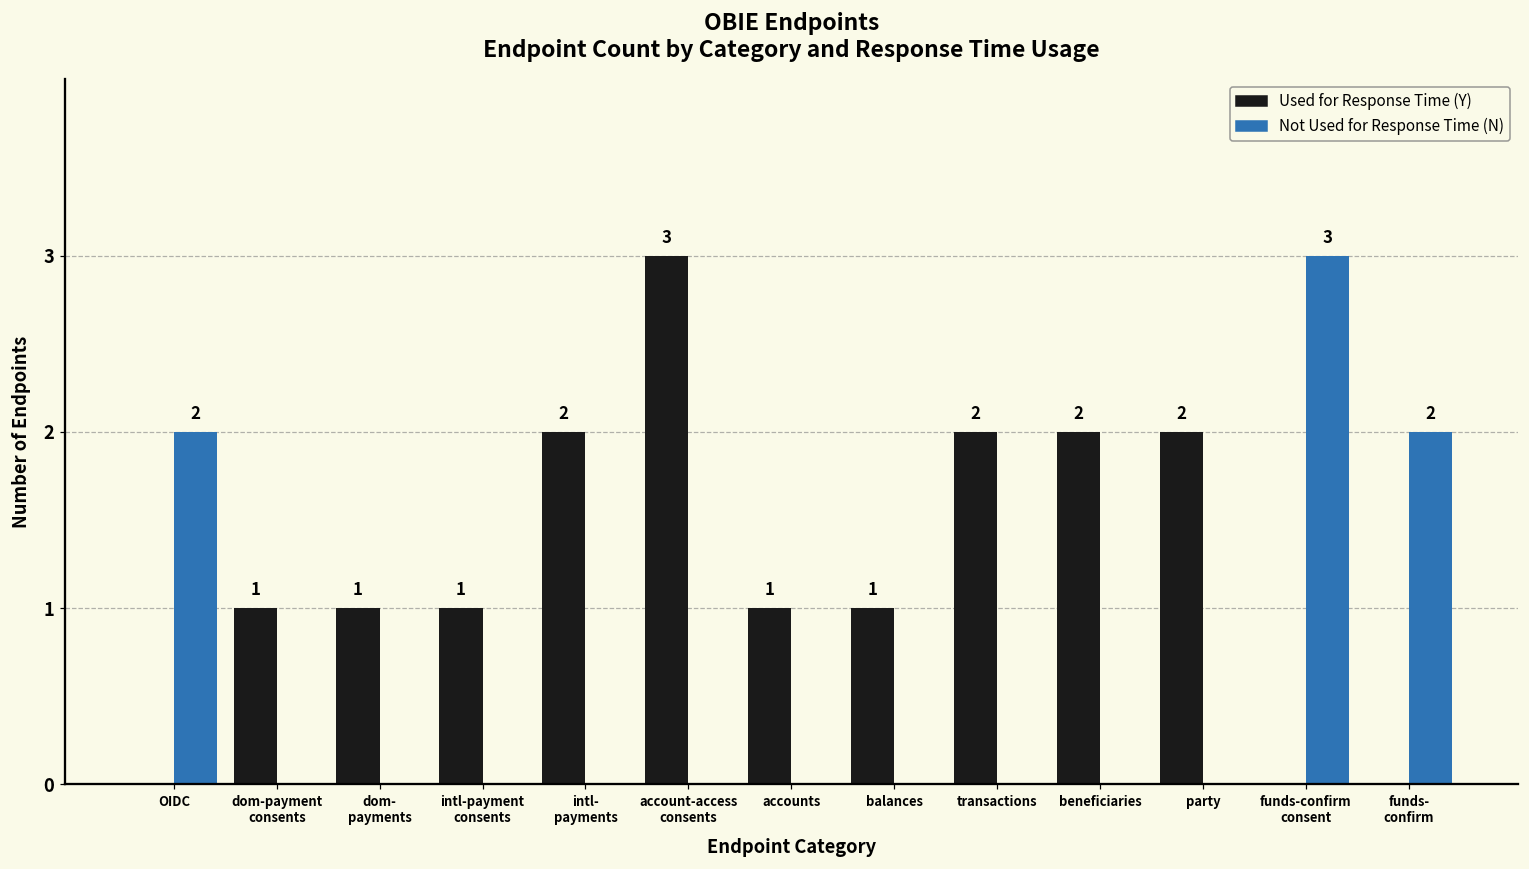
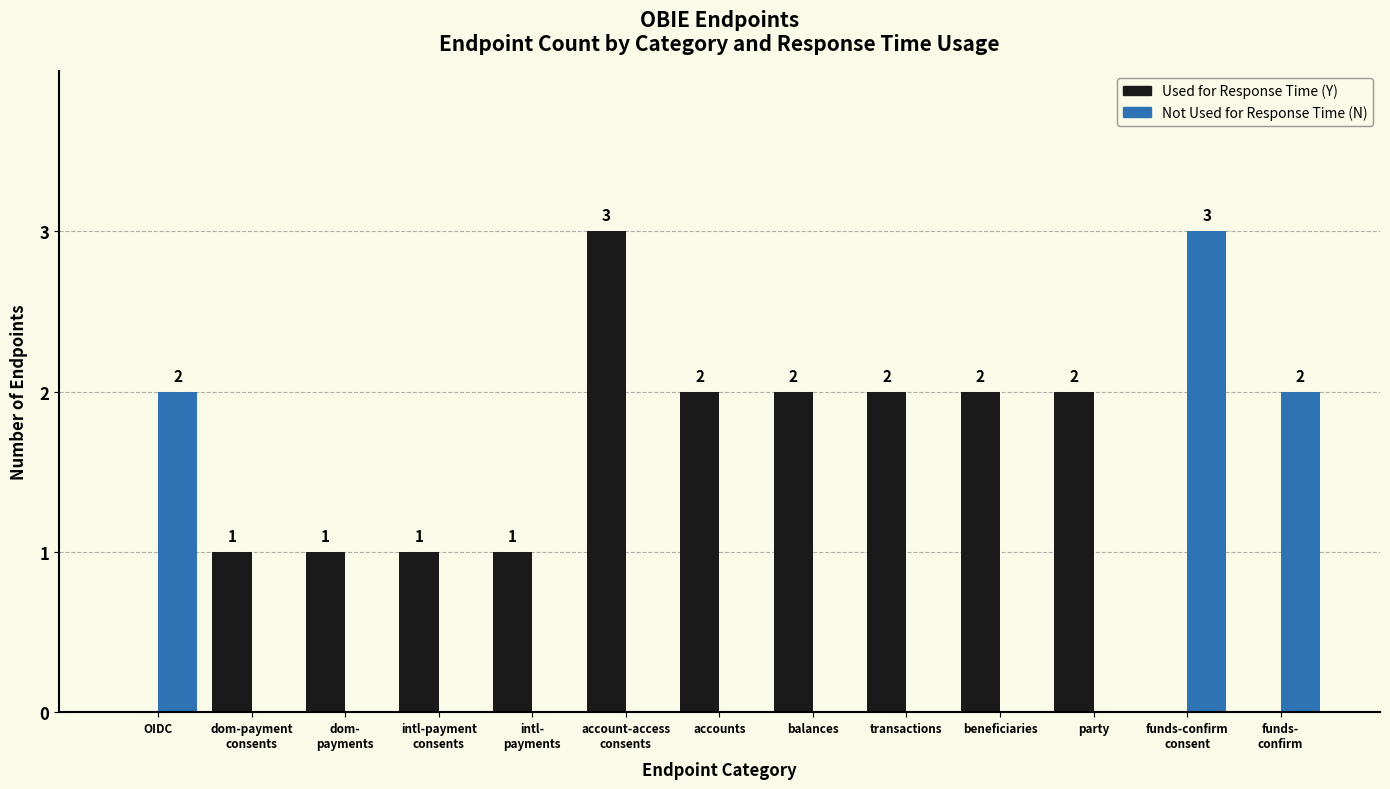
Used for Response Time (Y), intl- payments: 2 -> 1
Used for Response Time (Y), accounts: 1 -> 2
Used for Response Time (Y), balances: 1 -> 2
